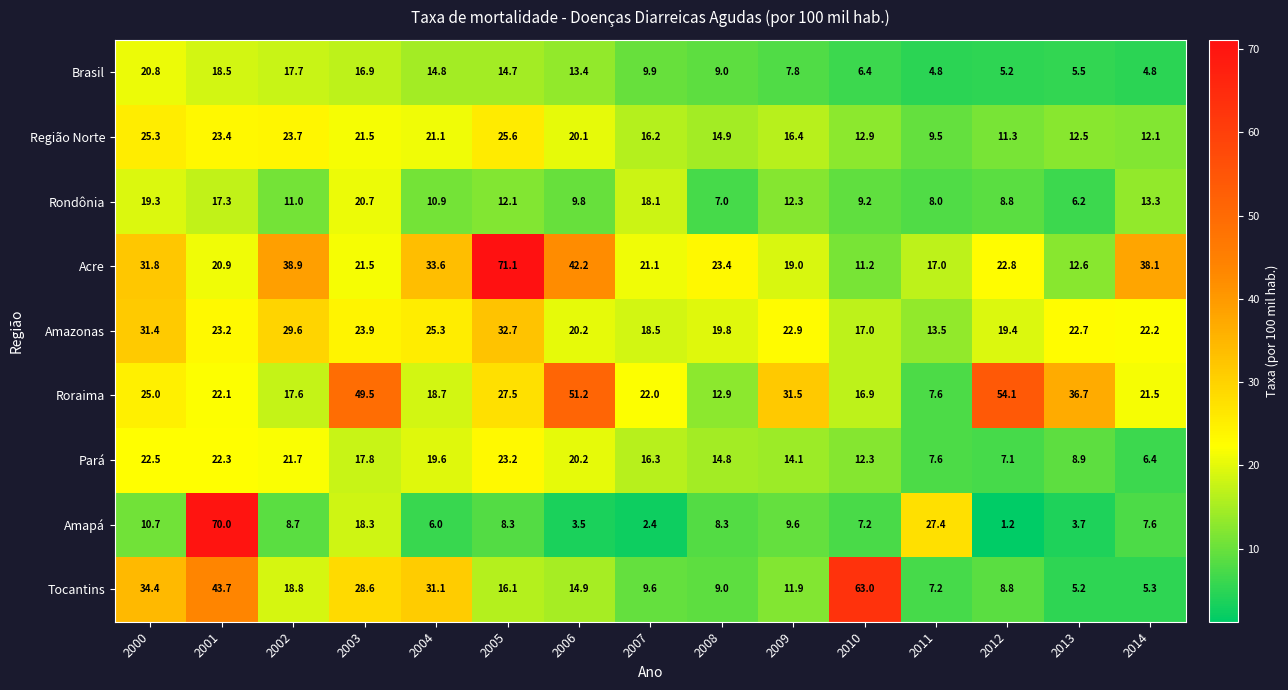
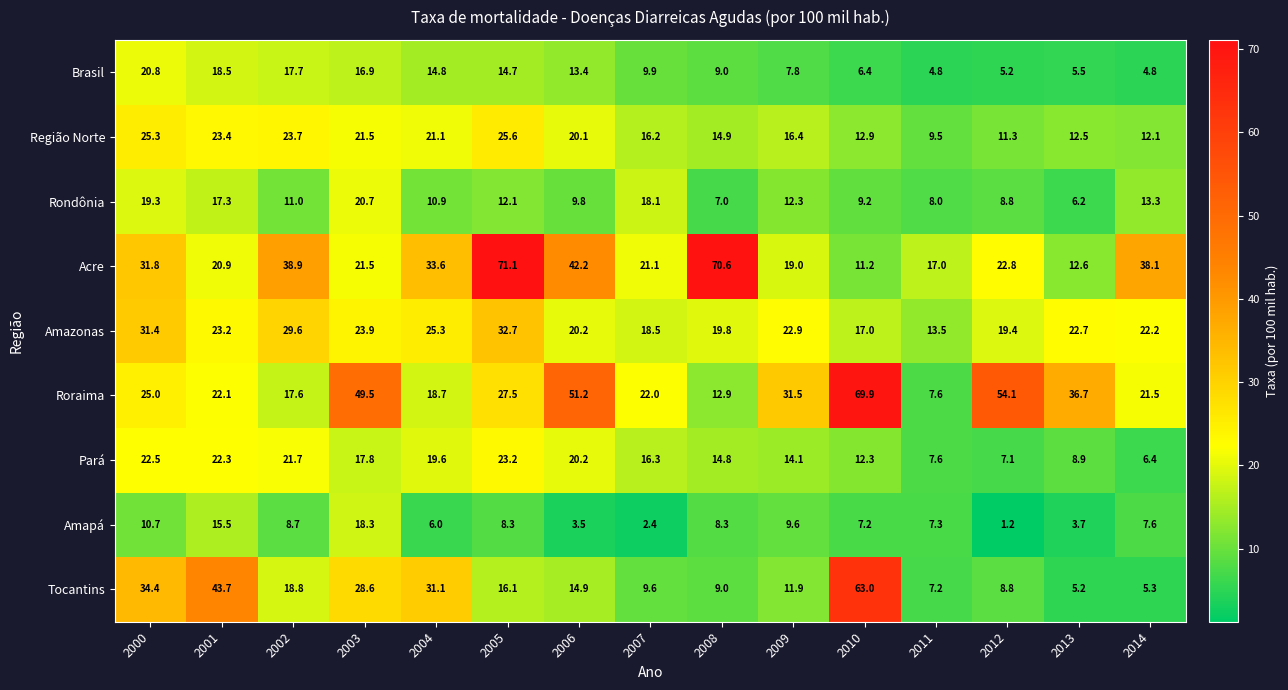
Acre, 2008: 23.4 -> 70.6
Roraima, 2010: 16.9 -> 69.9
Amapá, 2001: 70.0 -> 15.5
Amapá, 2011: 27.4 -> 7.3
